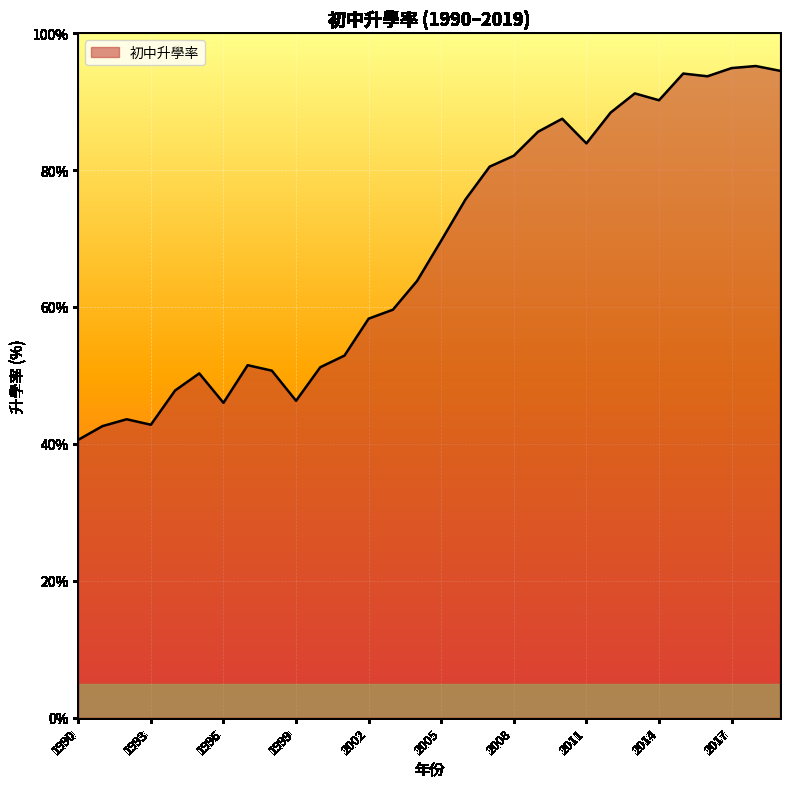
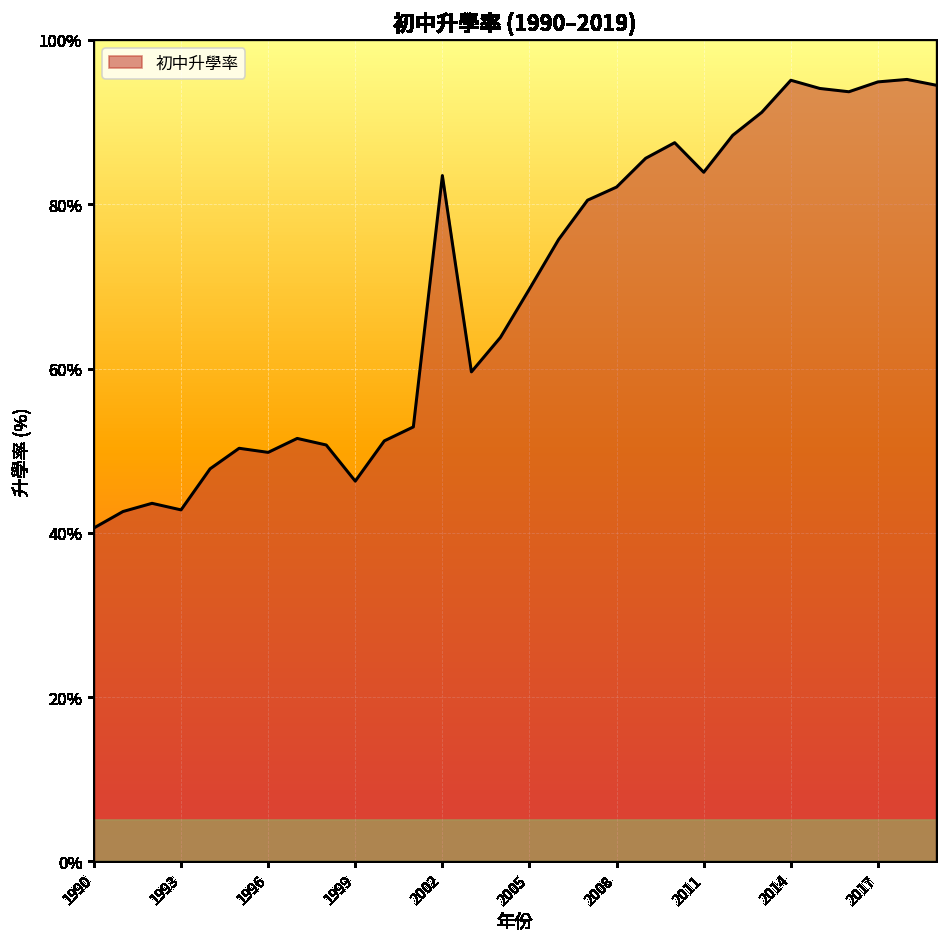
1996: 46% -> 50%
2002: 58% -> 84%
2014: 90% -> 95%
